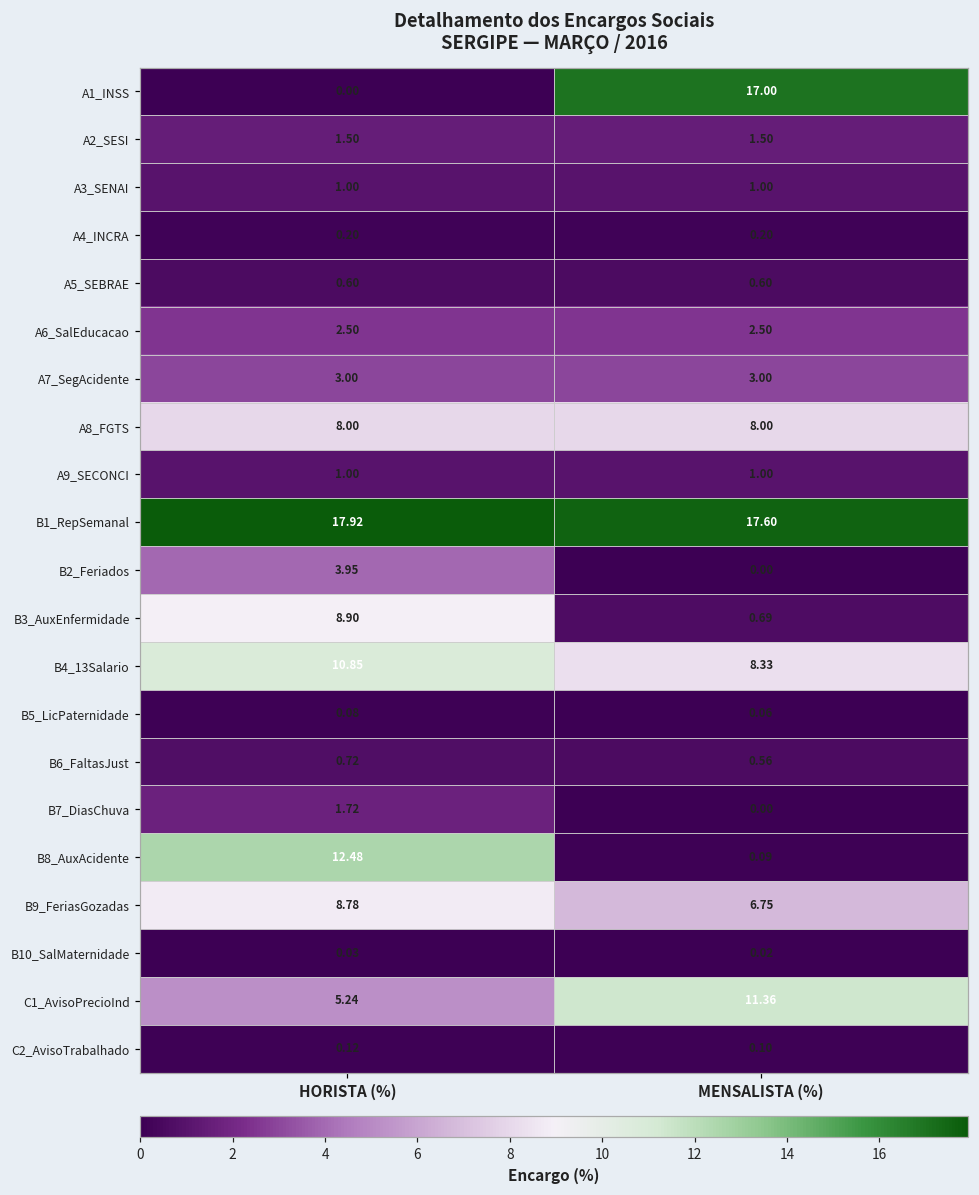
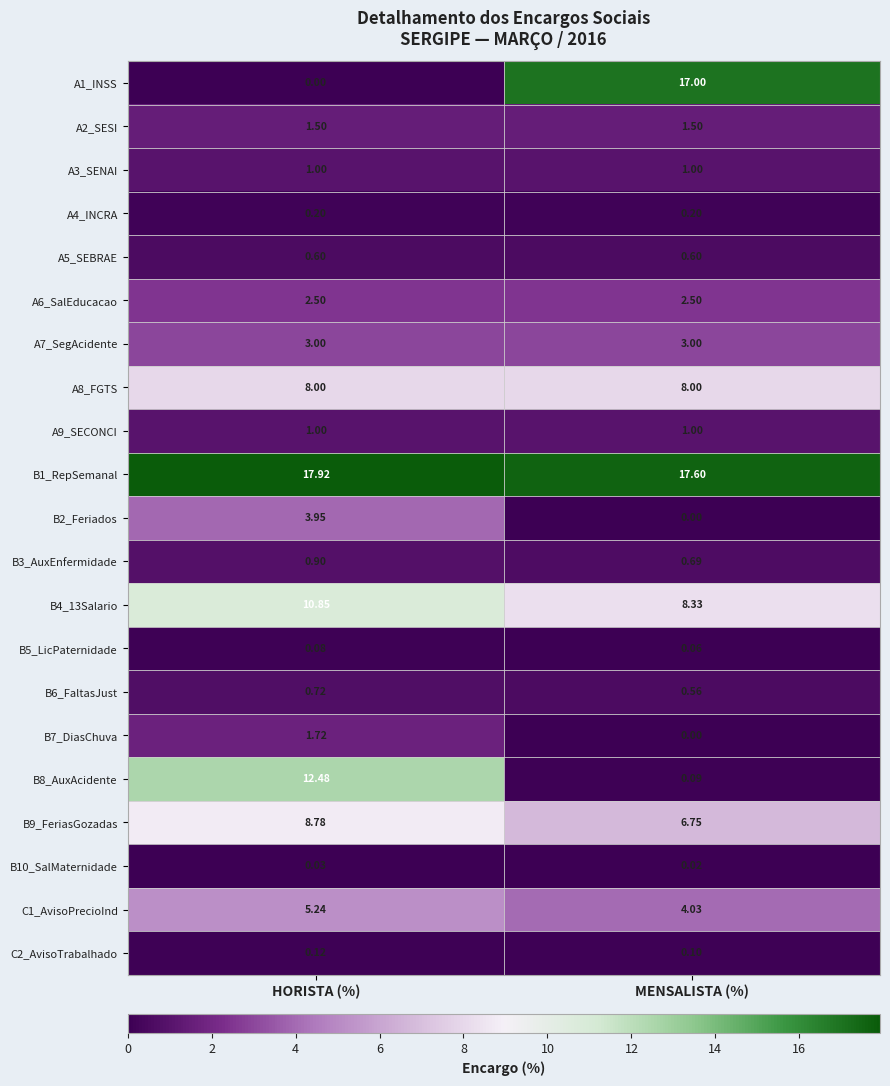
B3_AuxEnfermidade, HORISTA (%): 8.90 -> 0.90
C1_AvisoPrecioInd, MENSALISTA (%): 11.36 -> 4.03
